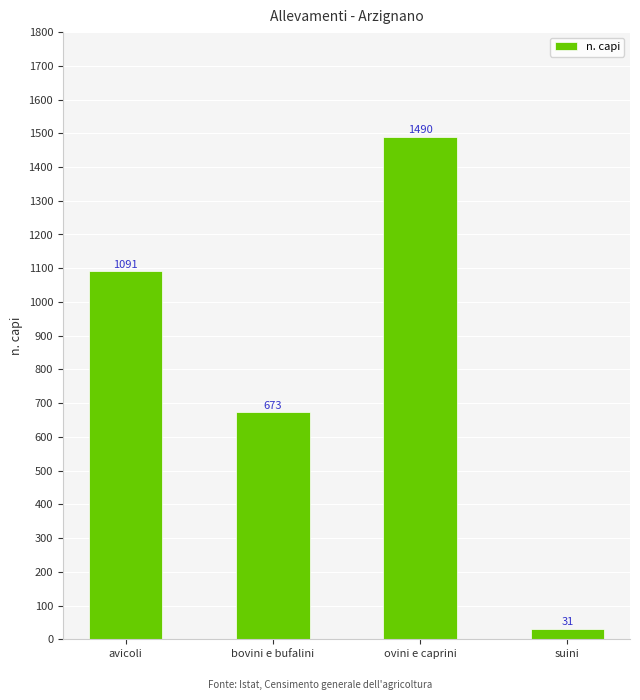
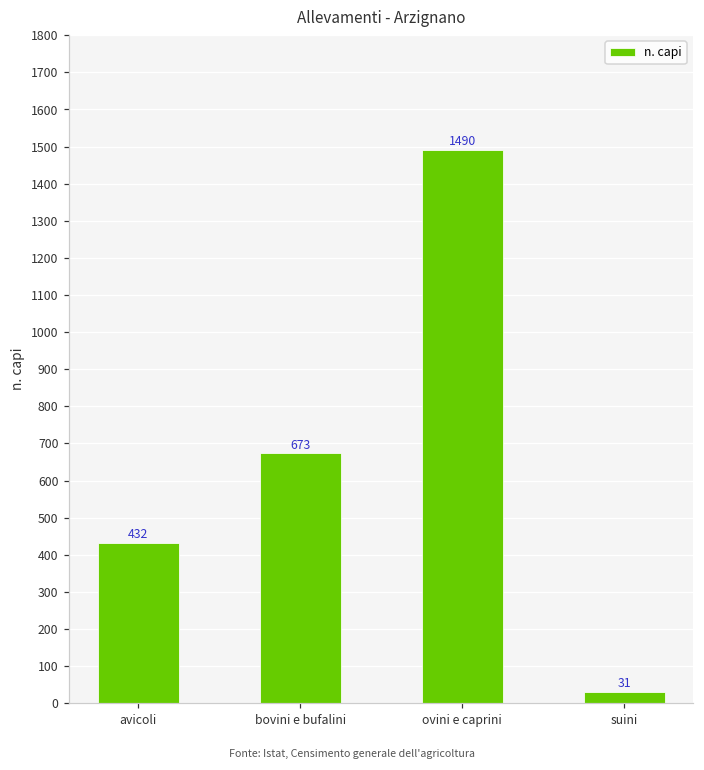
avicoli: 1091 -> 432
